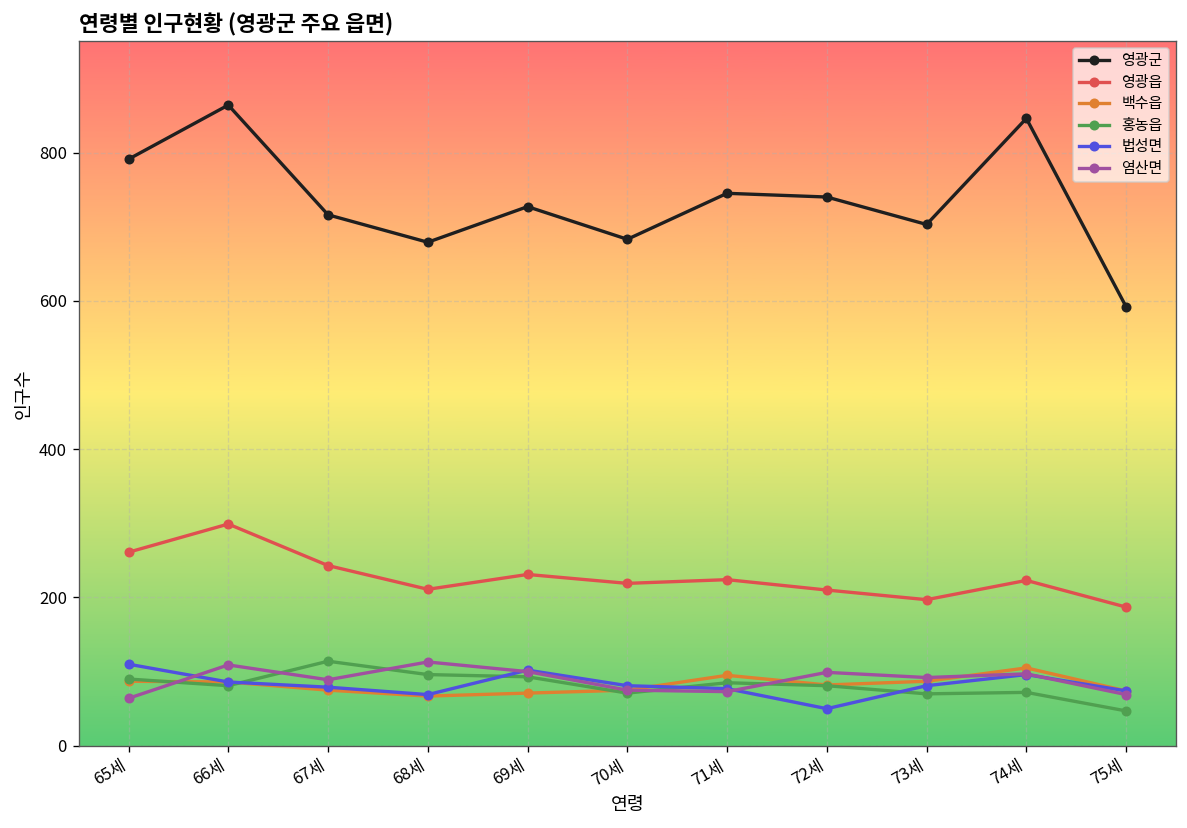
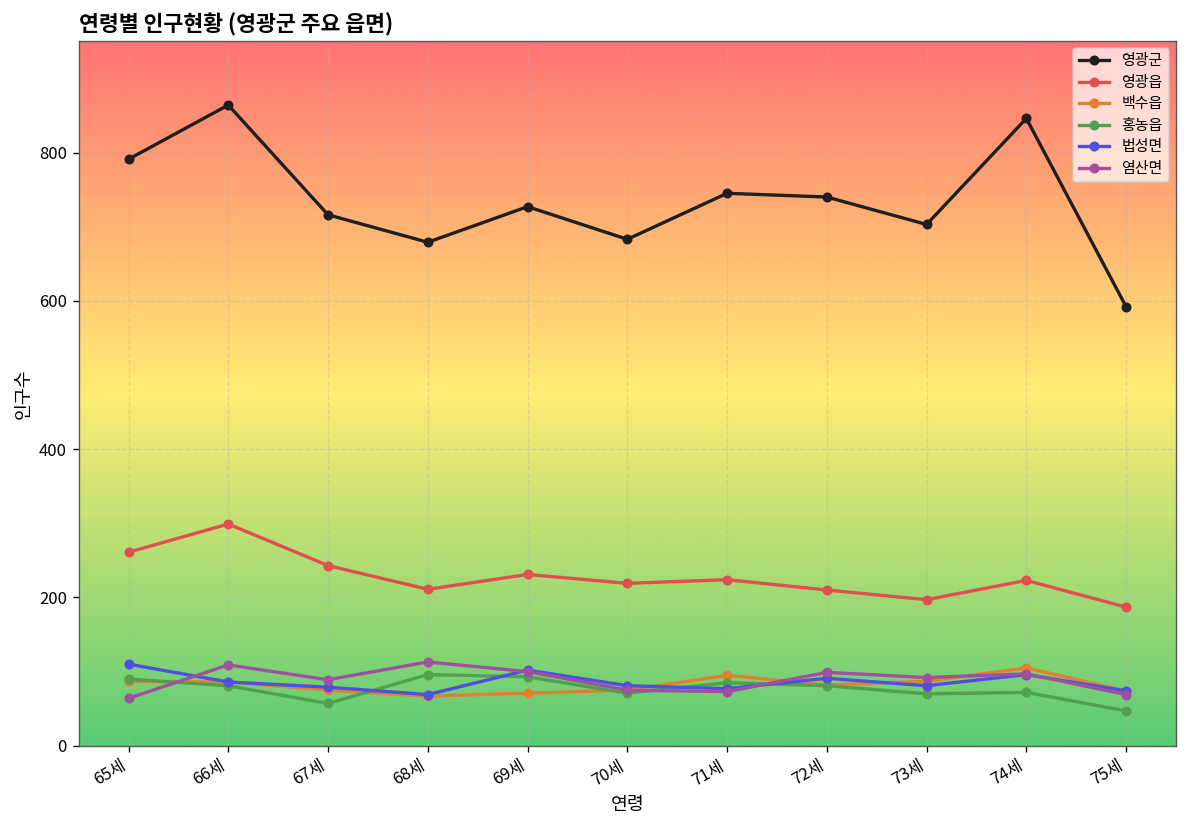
홍농읍, 67세: 110 -> 60
법성면, 72세: 50 -> 90
